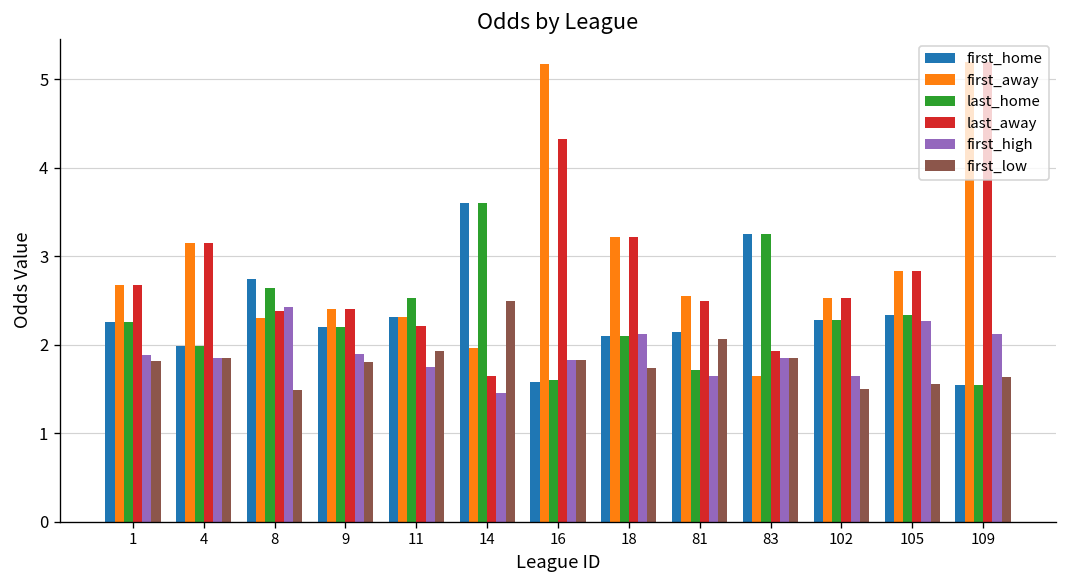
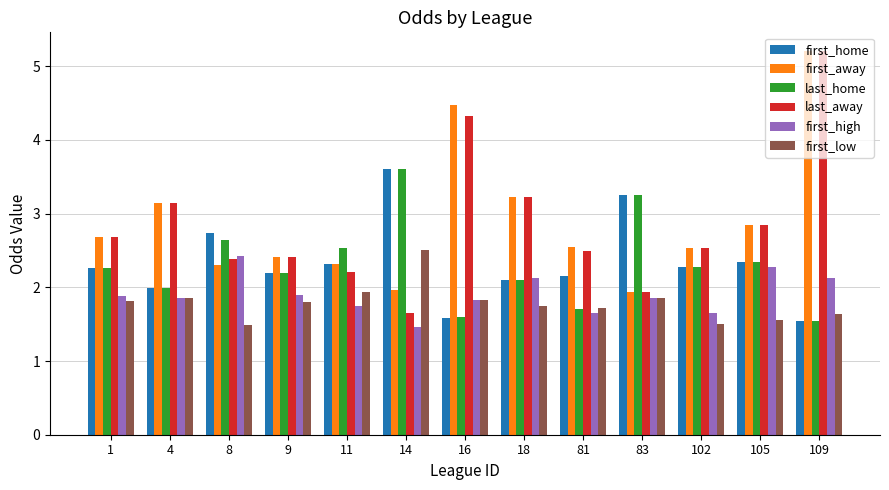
first_away, 16: 5.2 -> 4.5
first_low, 81: 2.1 -> 1.7
first_away, 83: 1.7 -> 1.9
